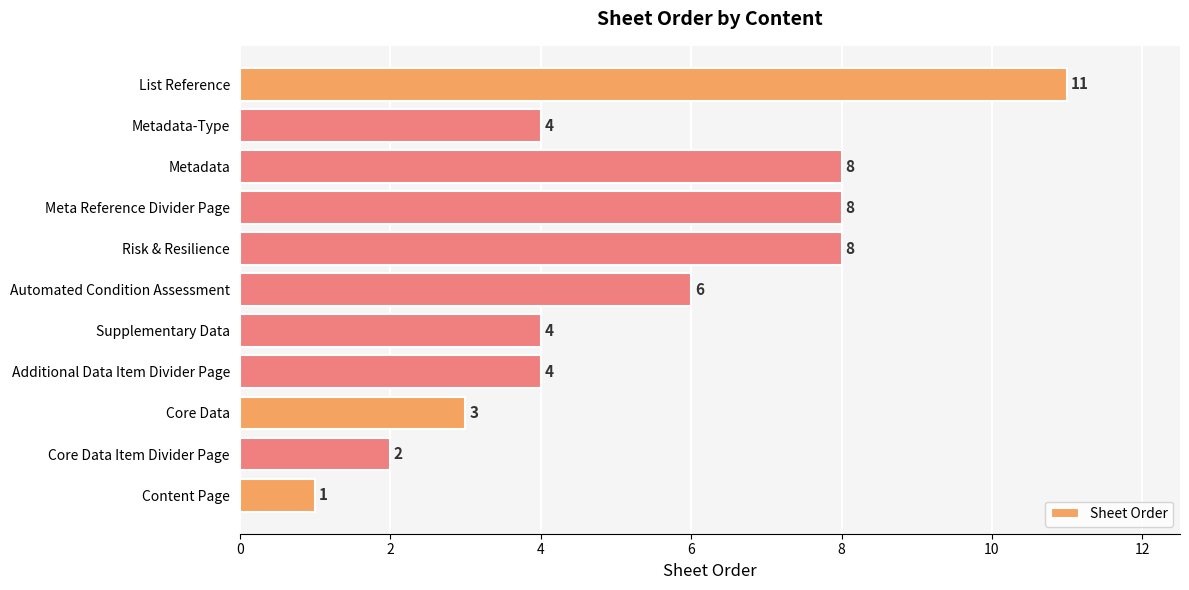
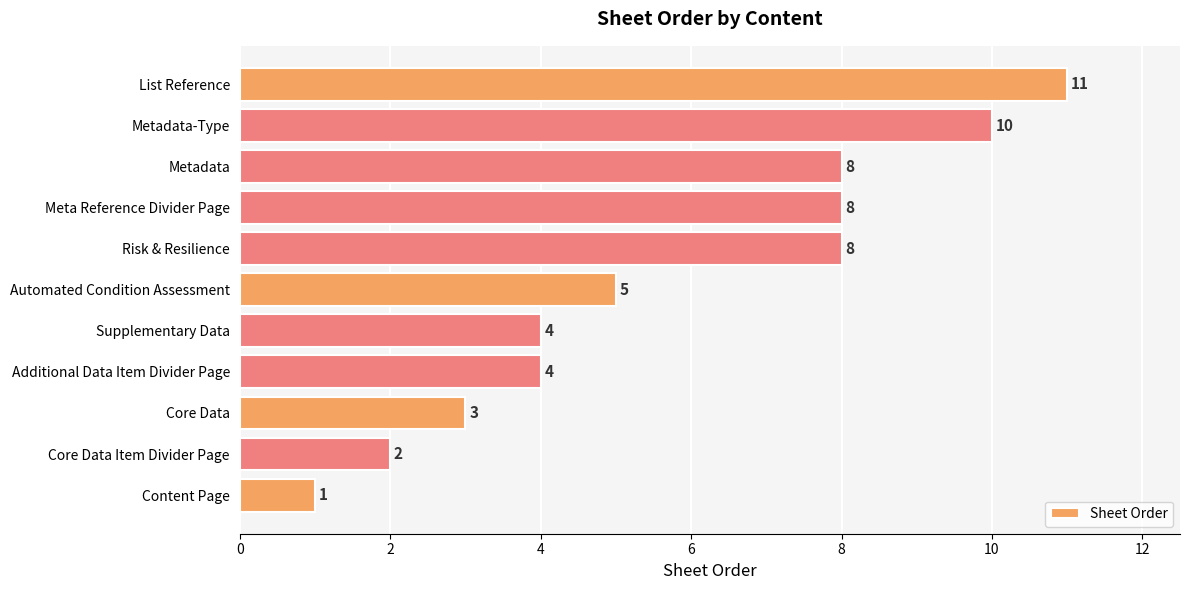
Metadata-Type: 4 -> 10
Automated Condition Assessment: 6 -> 5
